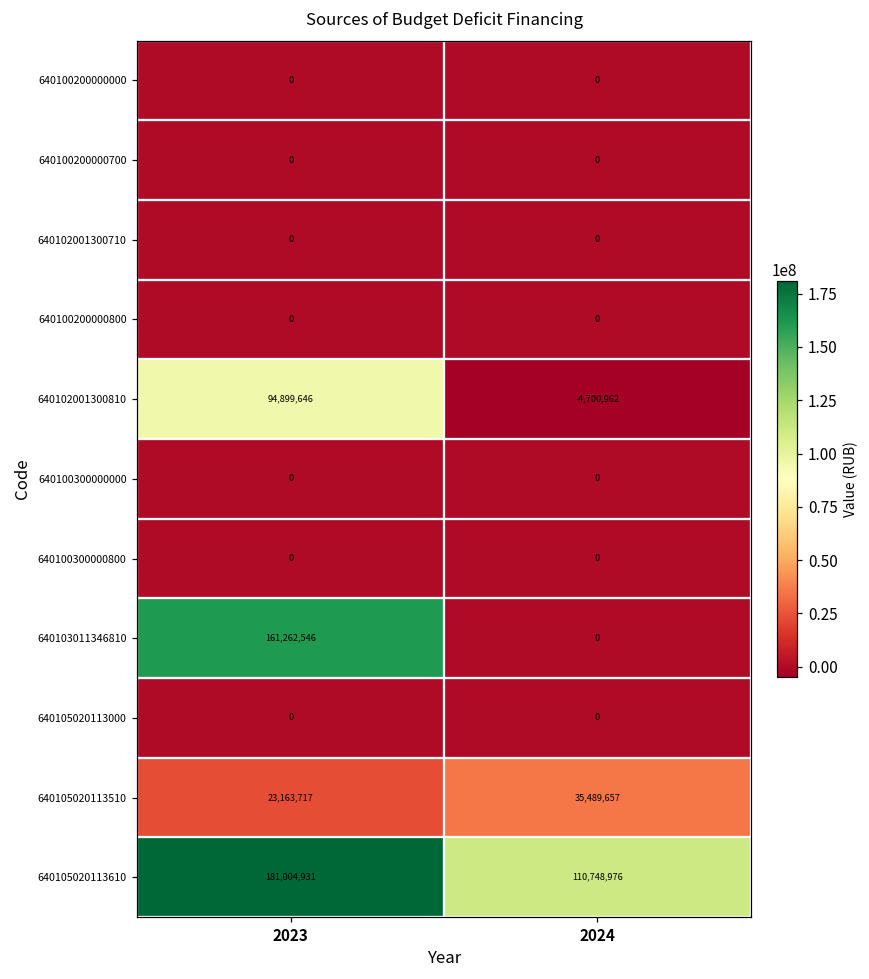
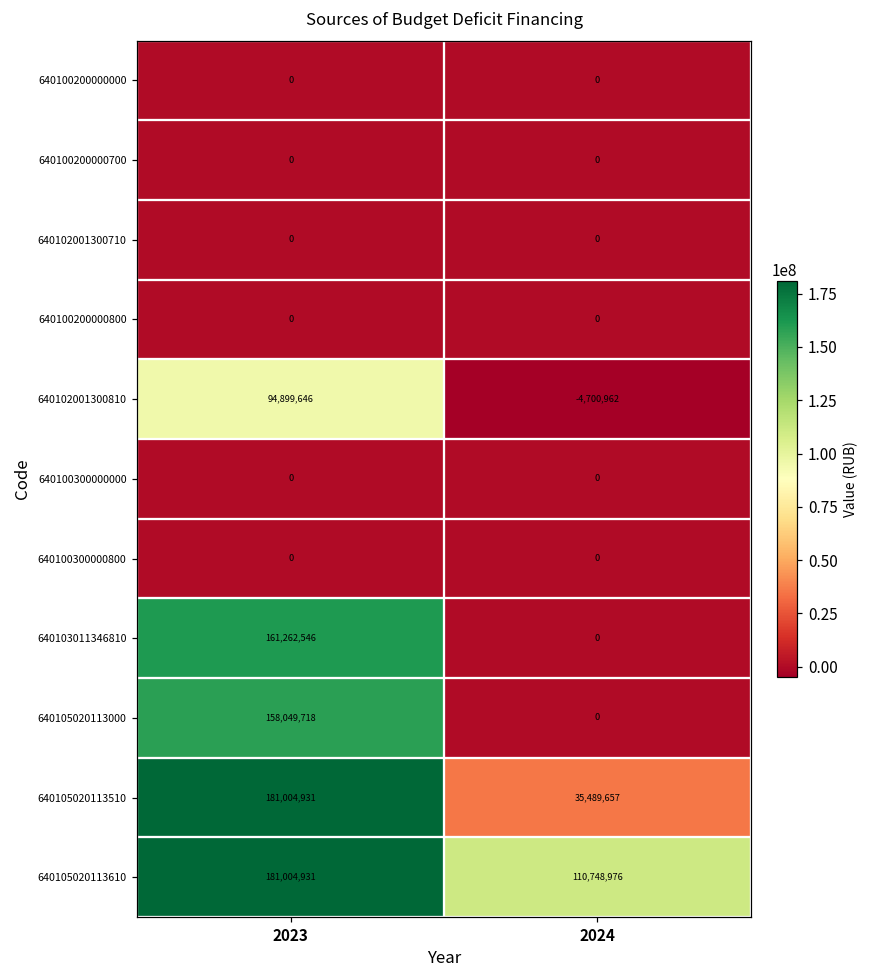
640105020113000, 2023: 0 -> 158,049,718
640105020113510, 2023: 23,163,717 -> 181,004,931
